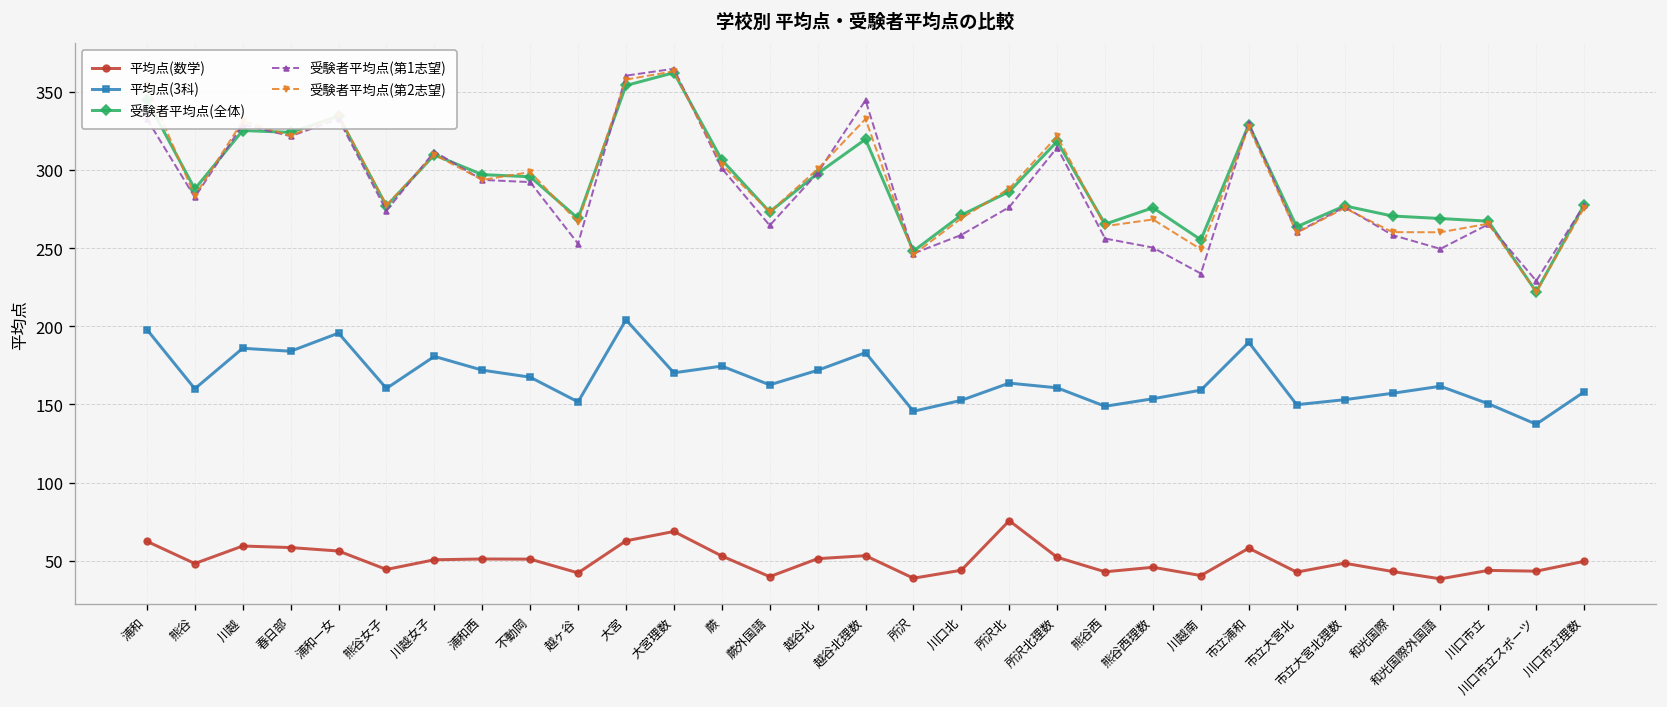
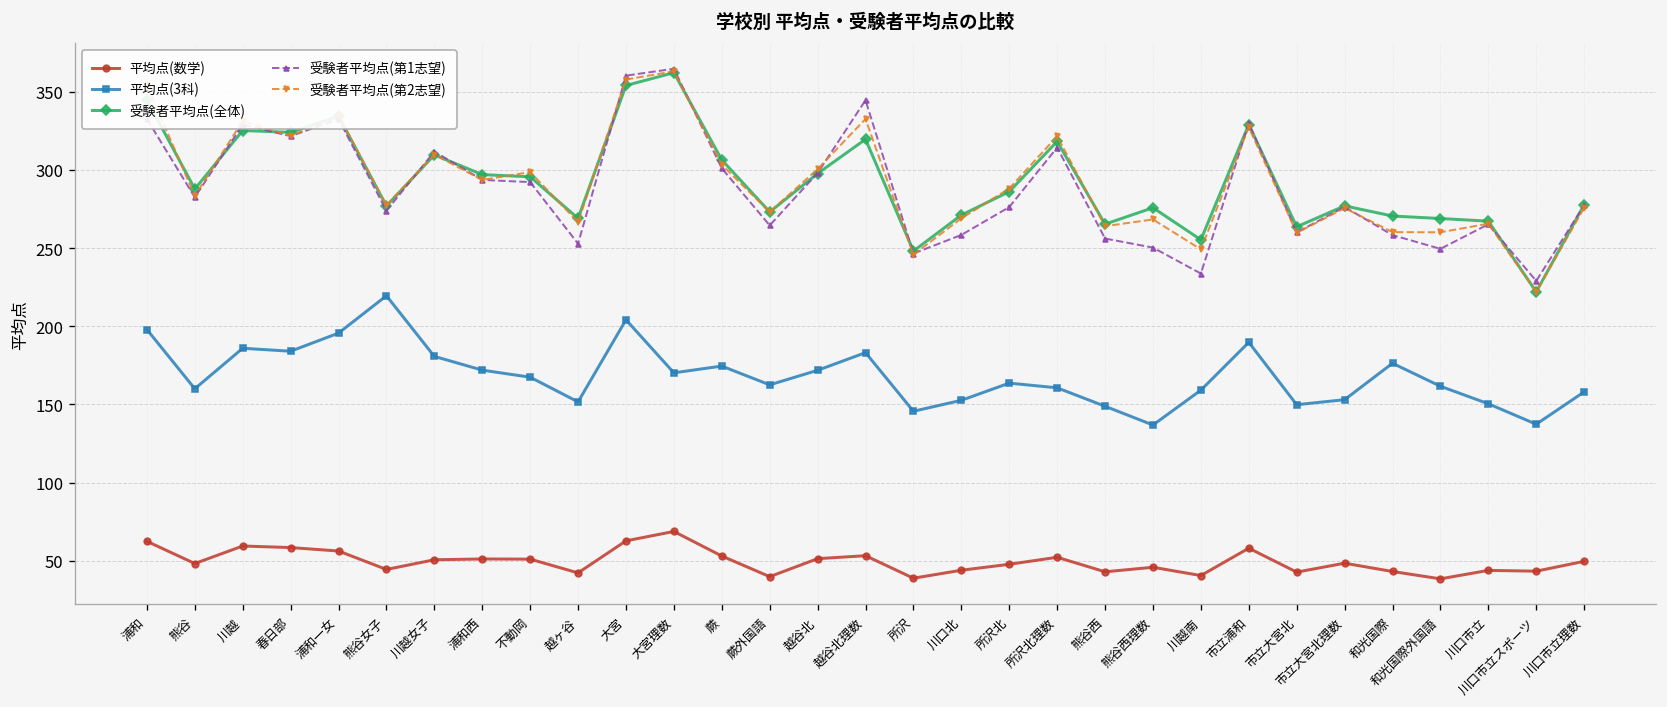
平均点(3科), 熊谷女子: 160 -> 220
平均点(数学), 所沢北: 76 -> 48
平均点(3科), 熊谷西理数: 154 -> 137
平均点(3科), 和光国際: 157 -> 176
